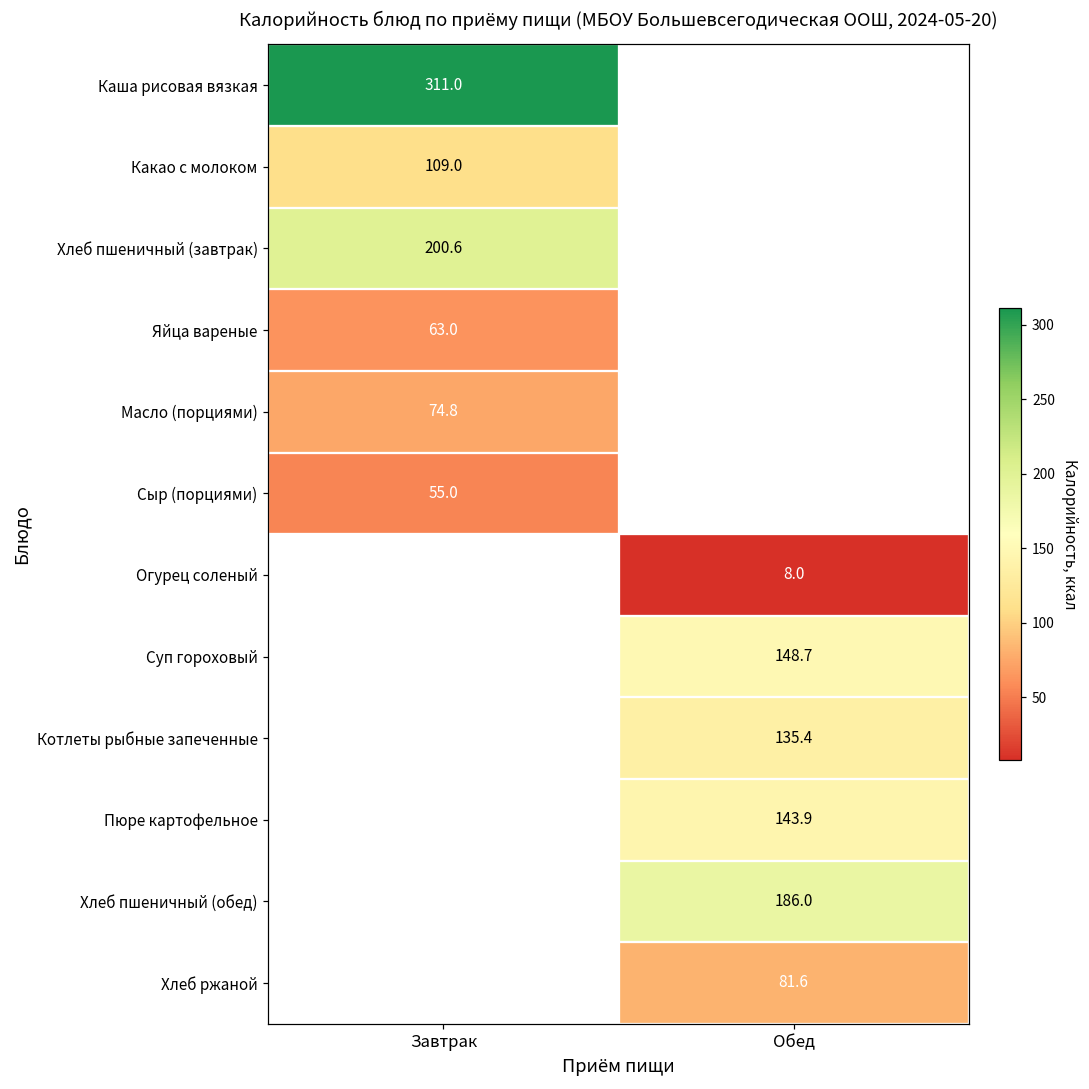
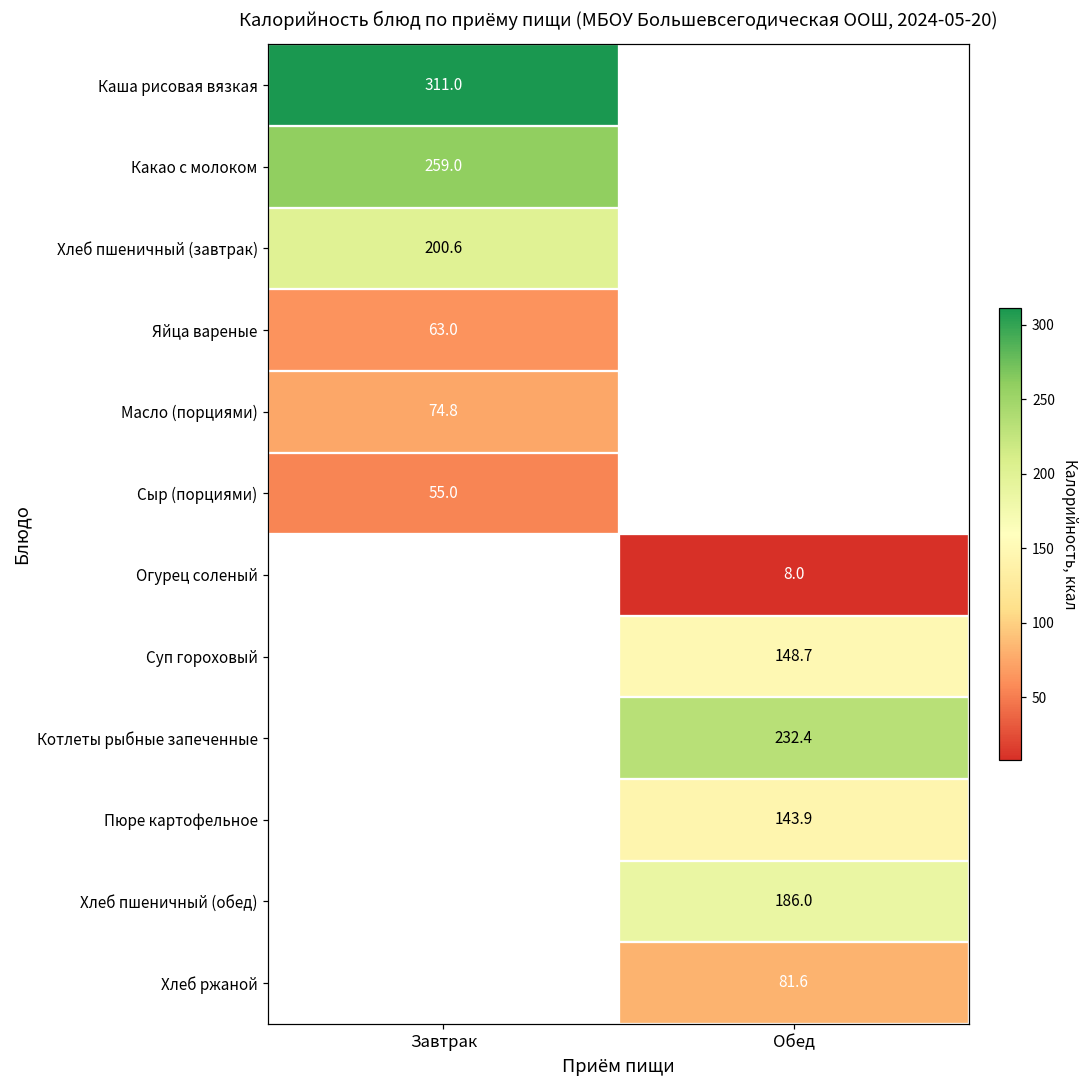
Какао с молоком, Завтрак: 109.0 -> 259.0
Котлеты рыбные запеченные, Обед: 135.4 -> 232.4
